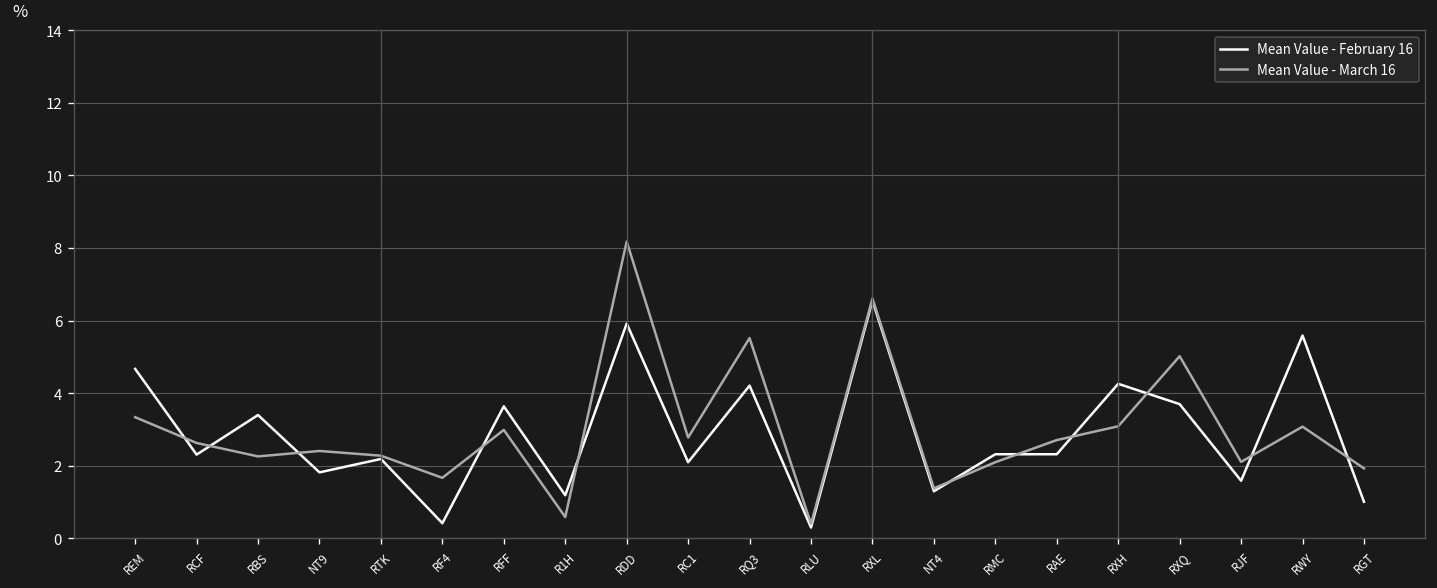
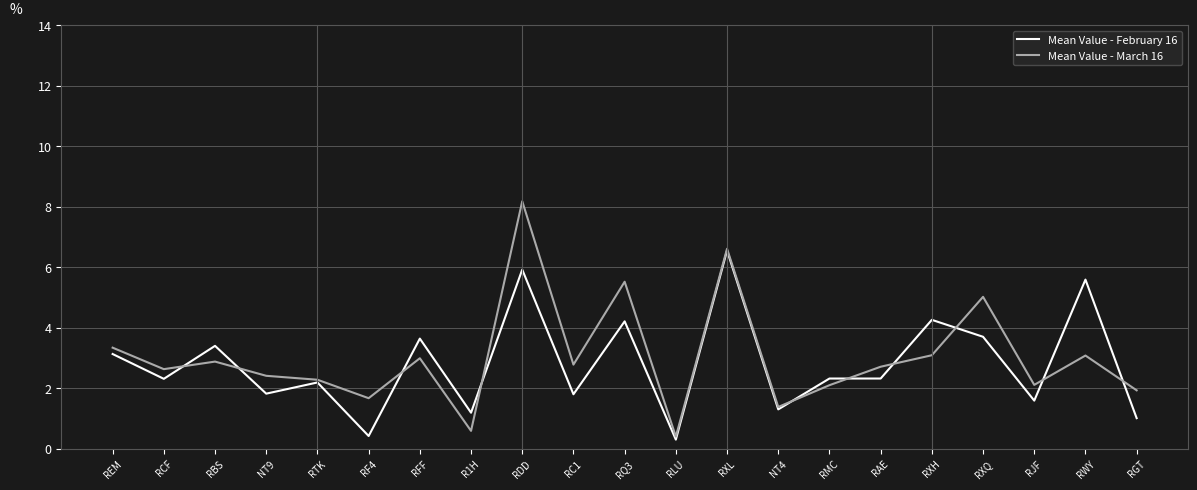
Mean Value - February 16, REM: 4.7 -> 3.1
Mean Value - March 16, RBS: 2.3 -> 2.9
Mean Value - February 16, RC1: 2.1 -> 1.8
